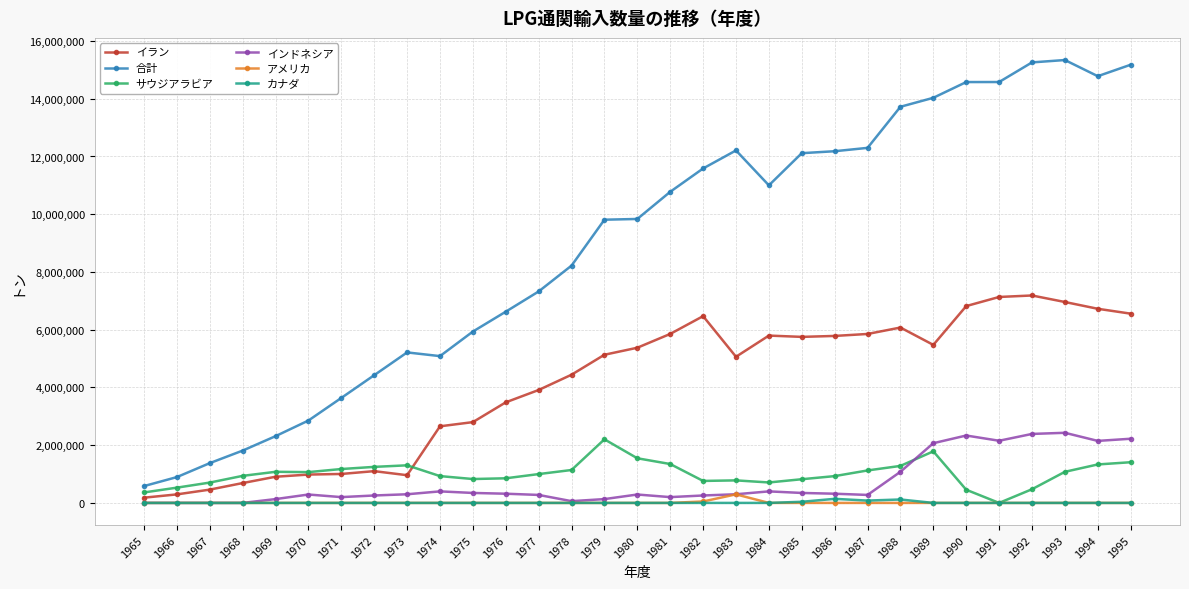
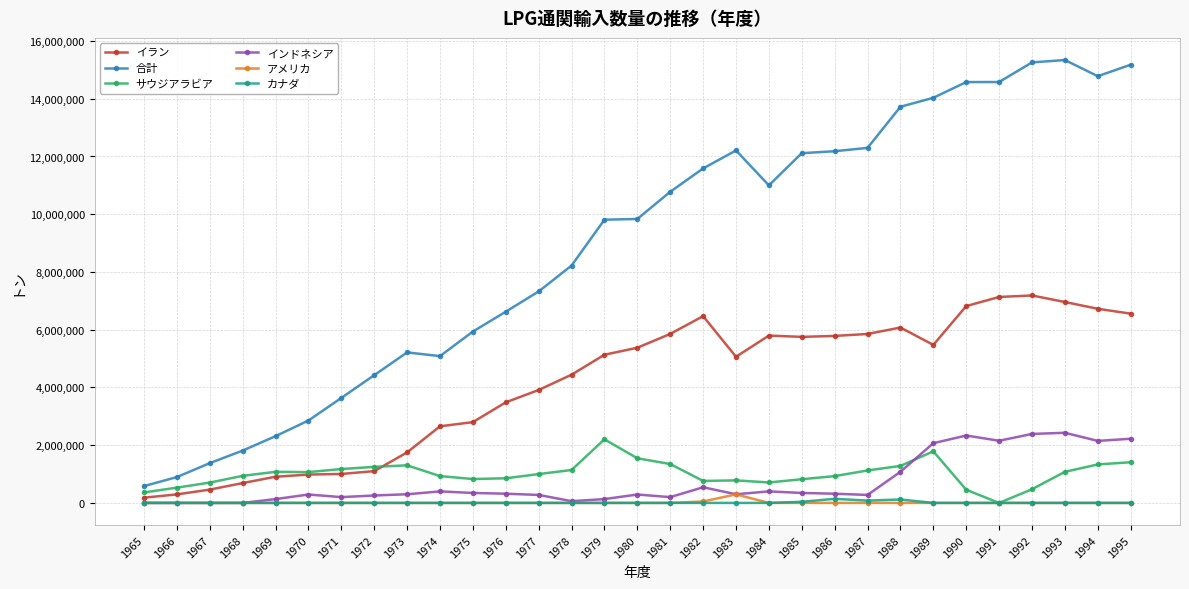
イラン, 1973: 1,000,000 -> 1,800,000
インドネシア, 1982: 300,000 -> 500,000
